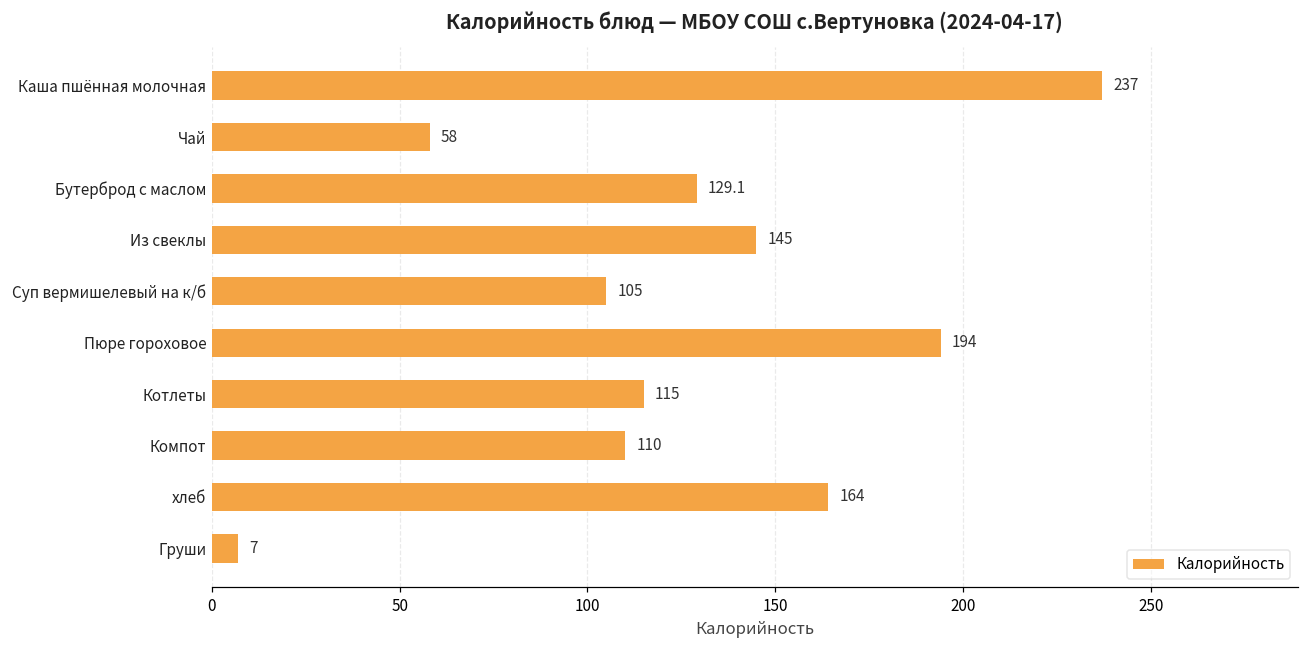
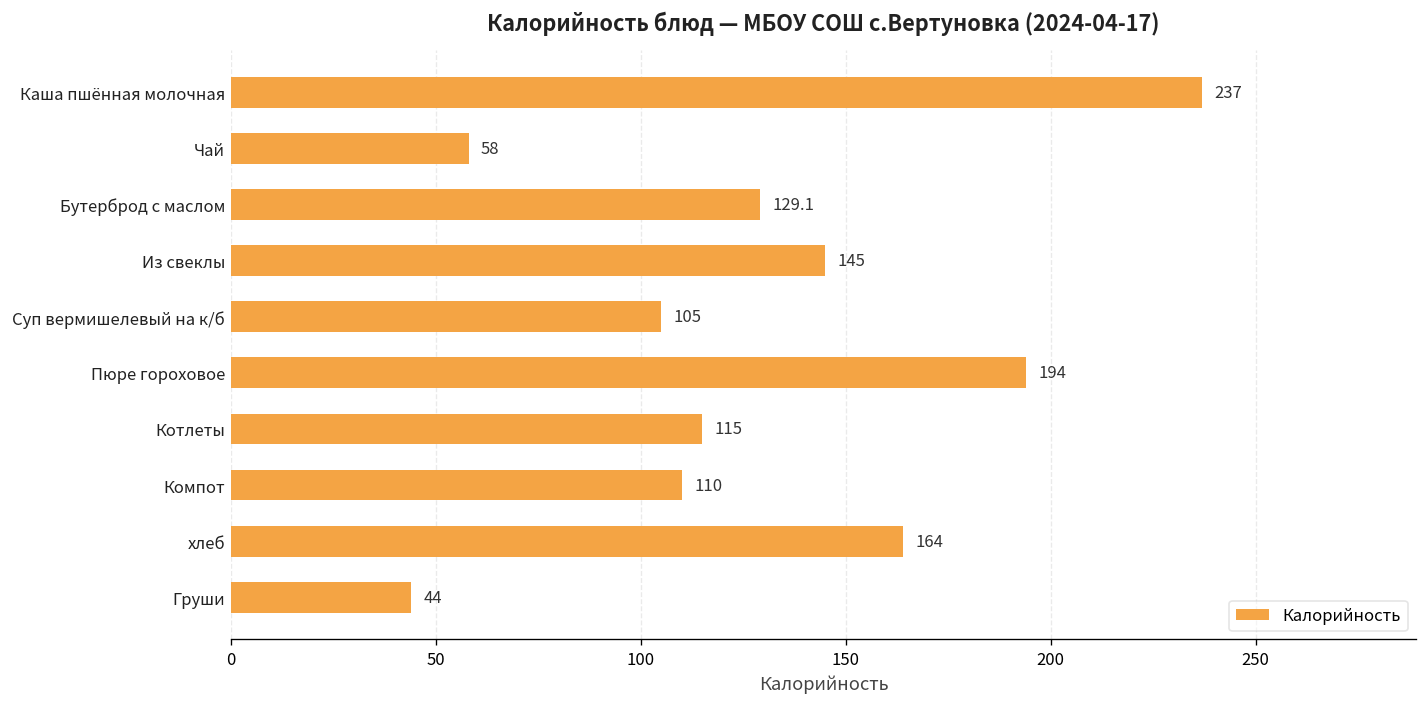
Груши: 7 -> 44
